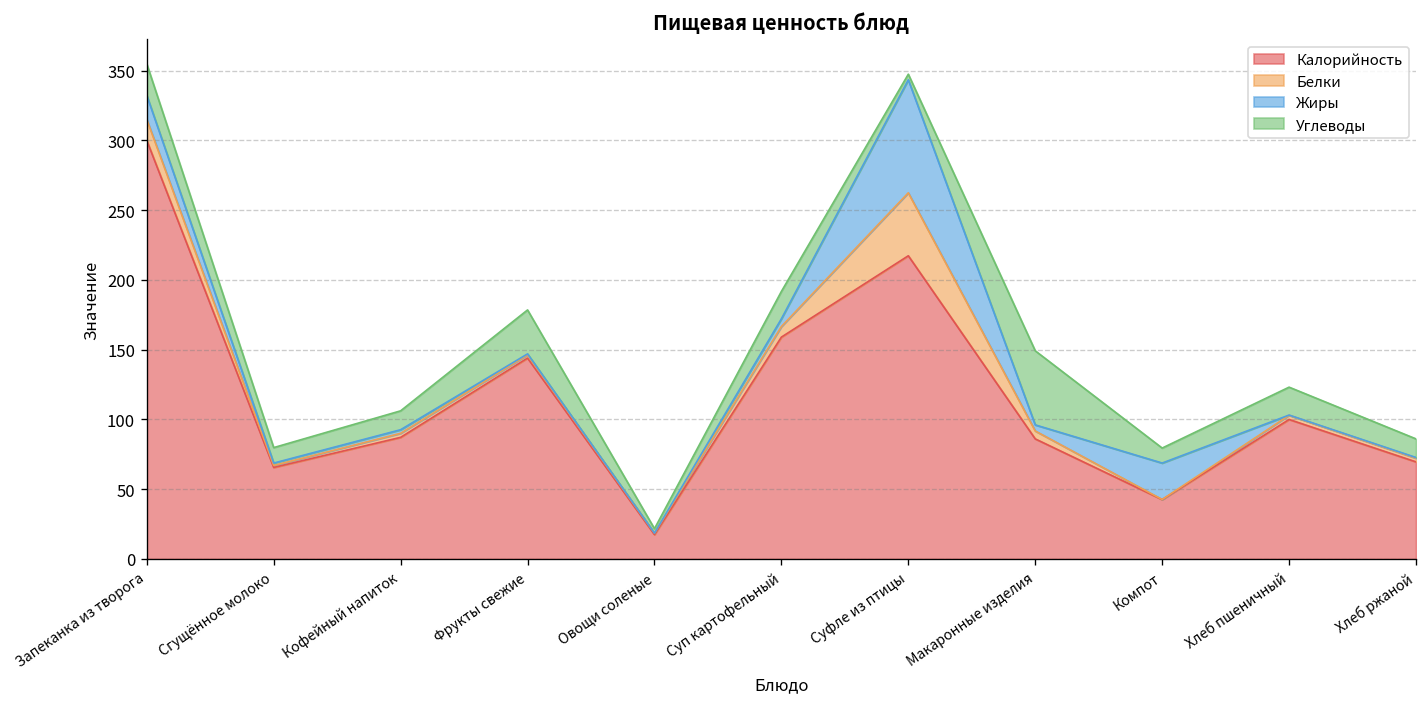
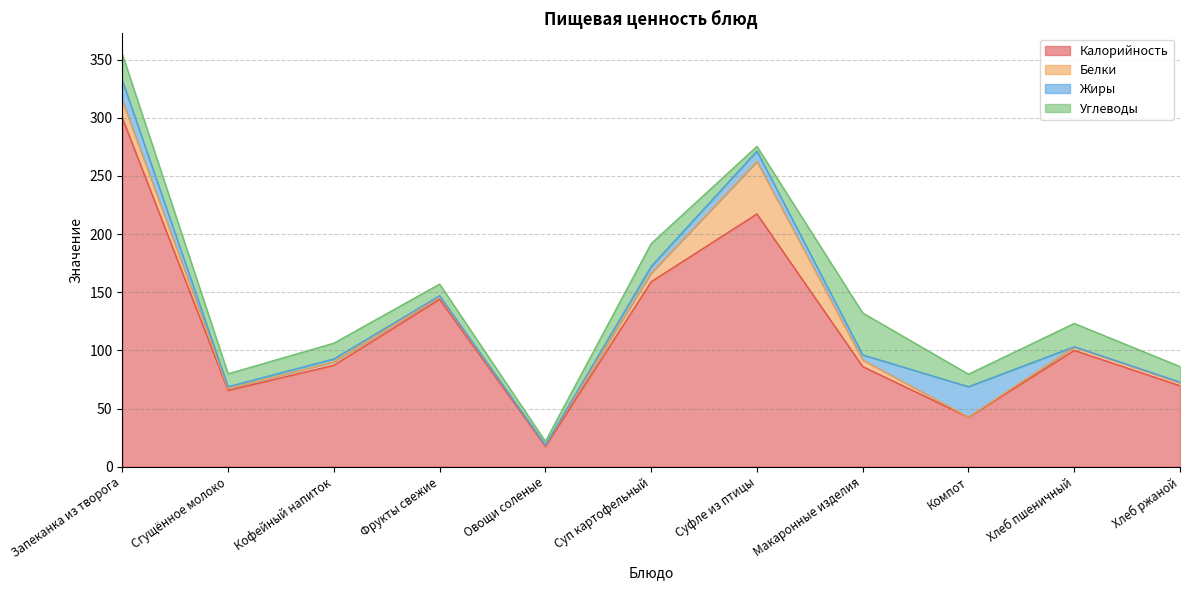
Углеводы, Фрукты свежие: 32 -> 10
Жиры, Суфле из птицы: 81 -> 9
Углеводы, Макаронные изделия: 53 -> 36
